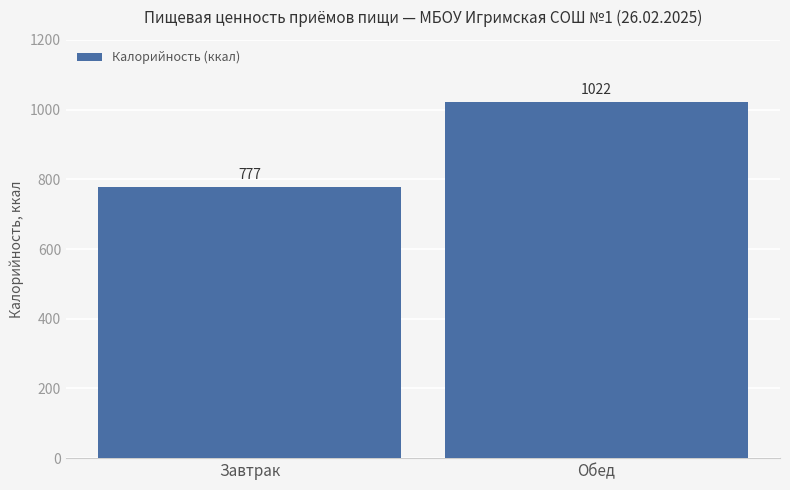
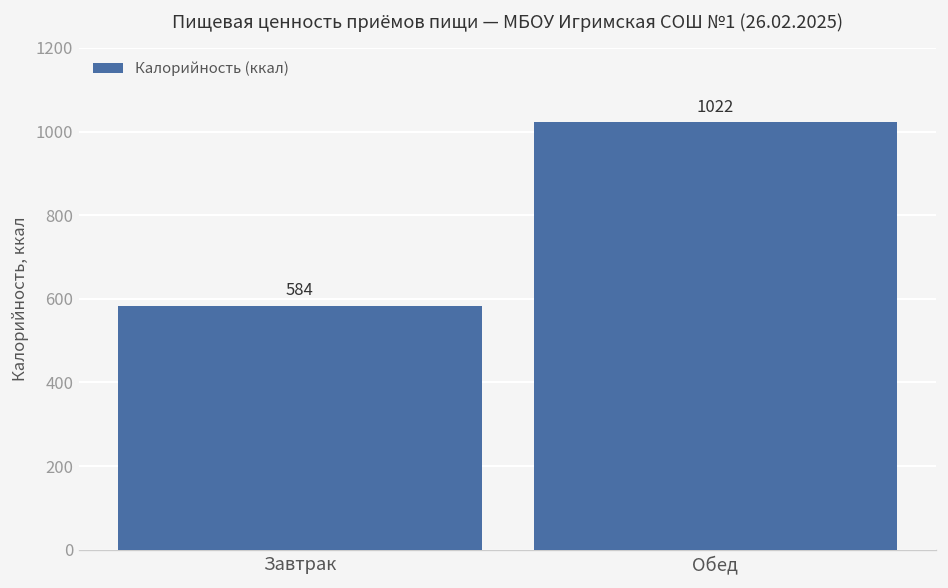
Завтрак: 777 -> 584
